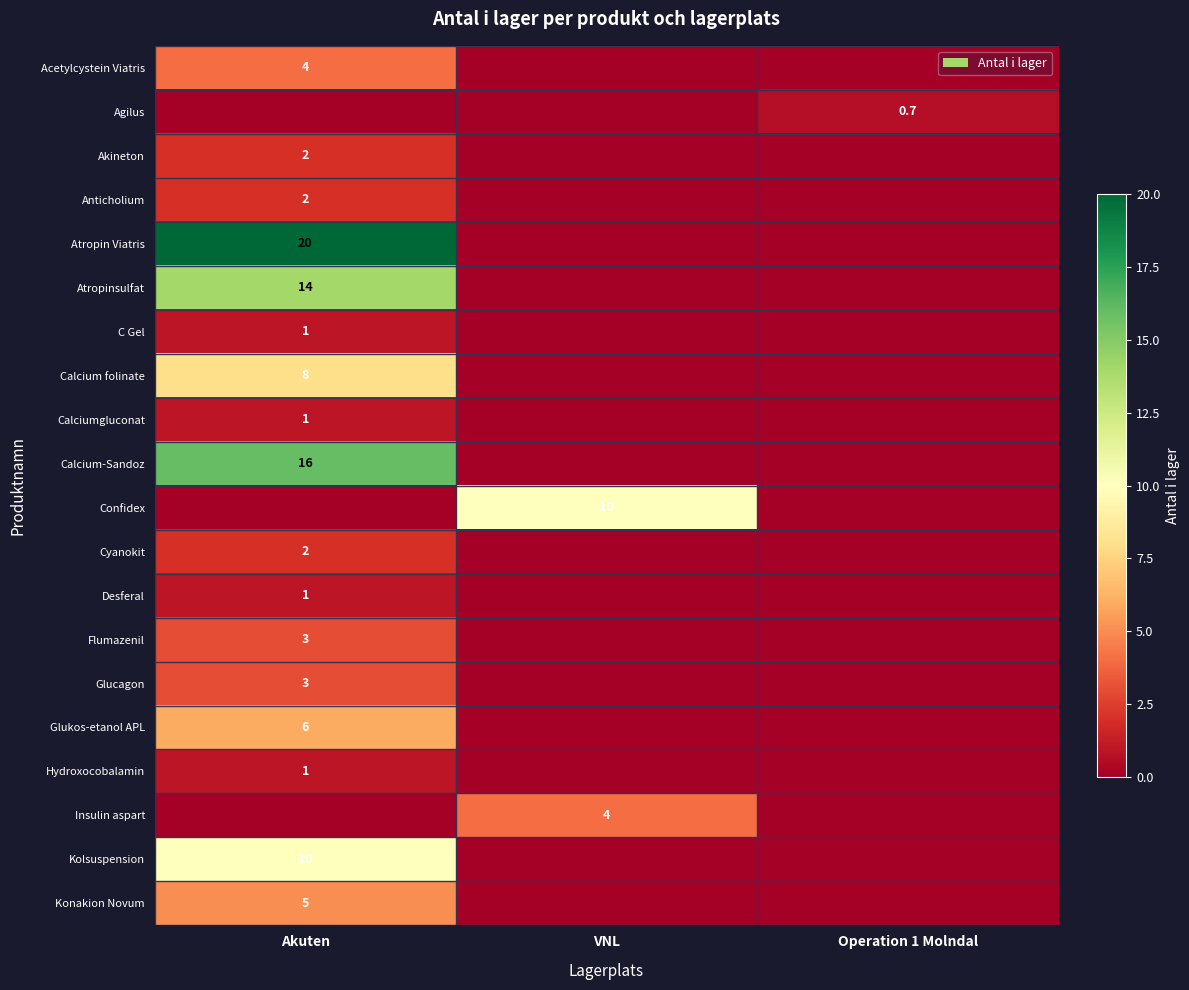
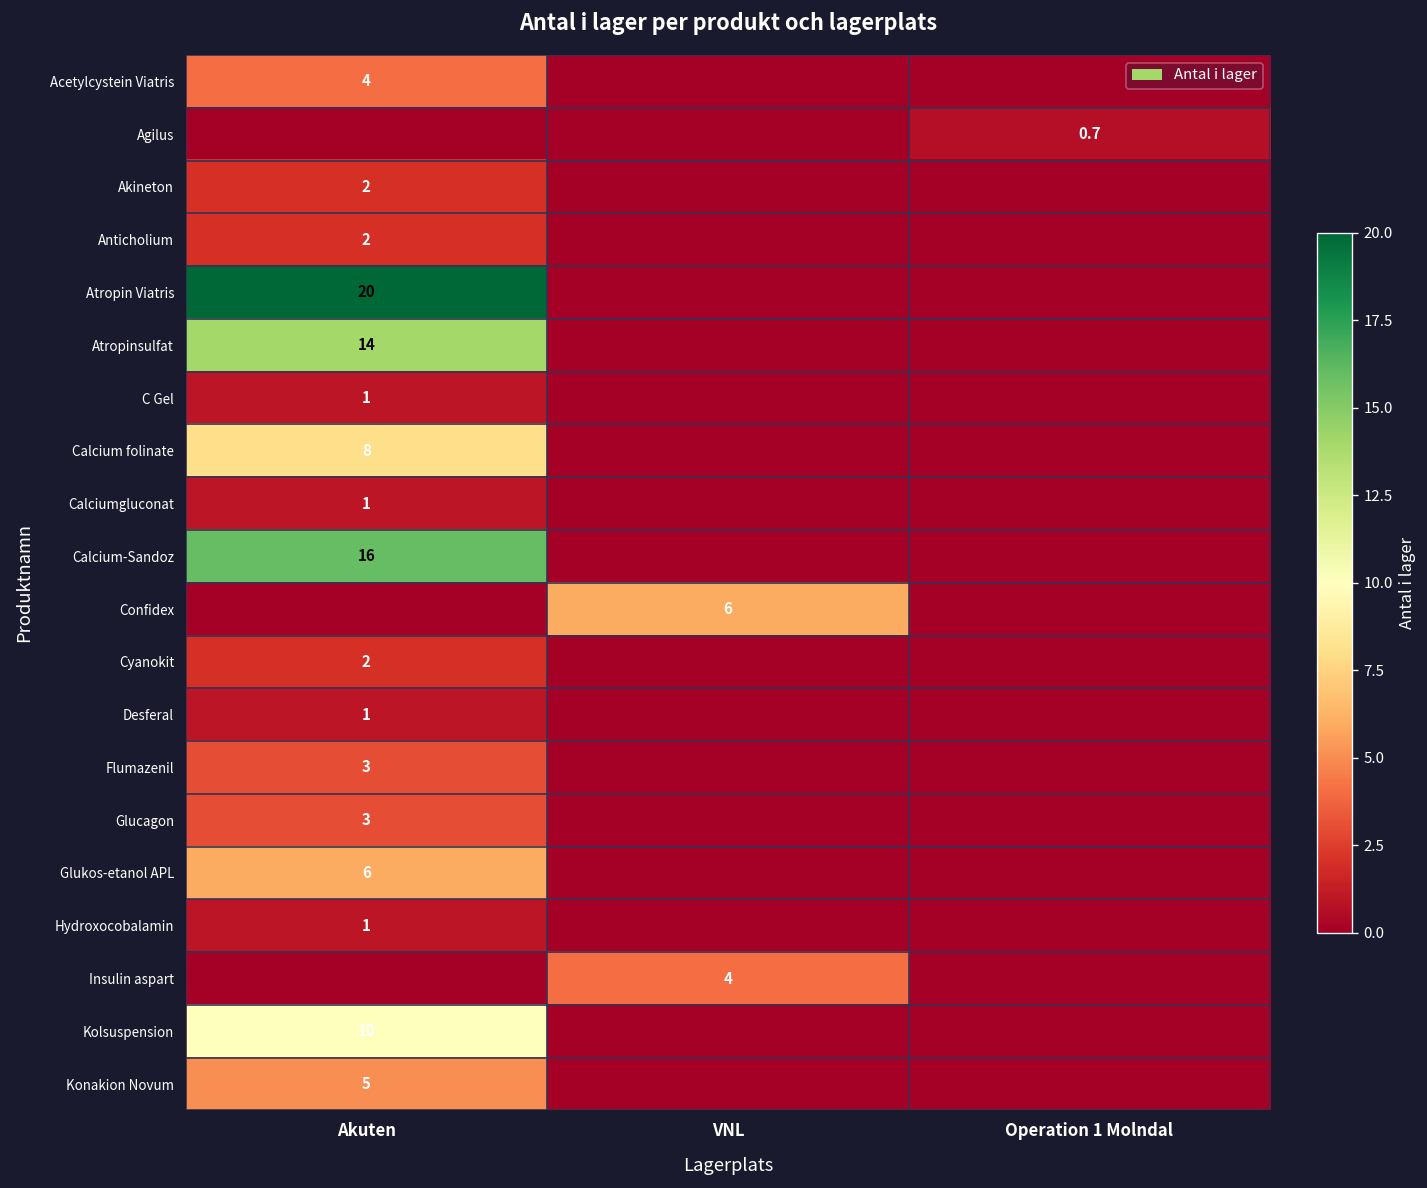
Confidex, VNL: 10 -> 6
